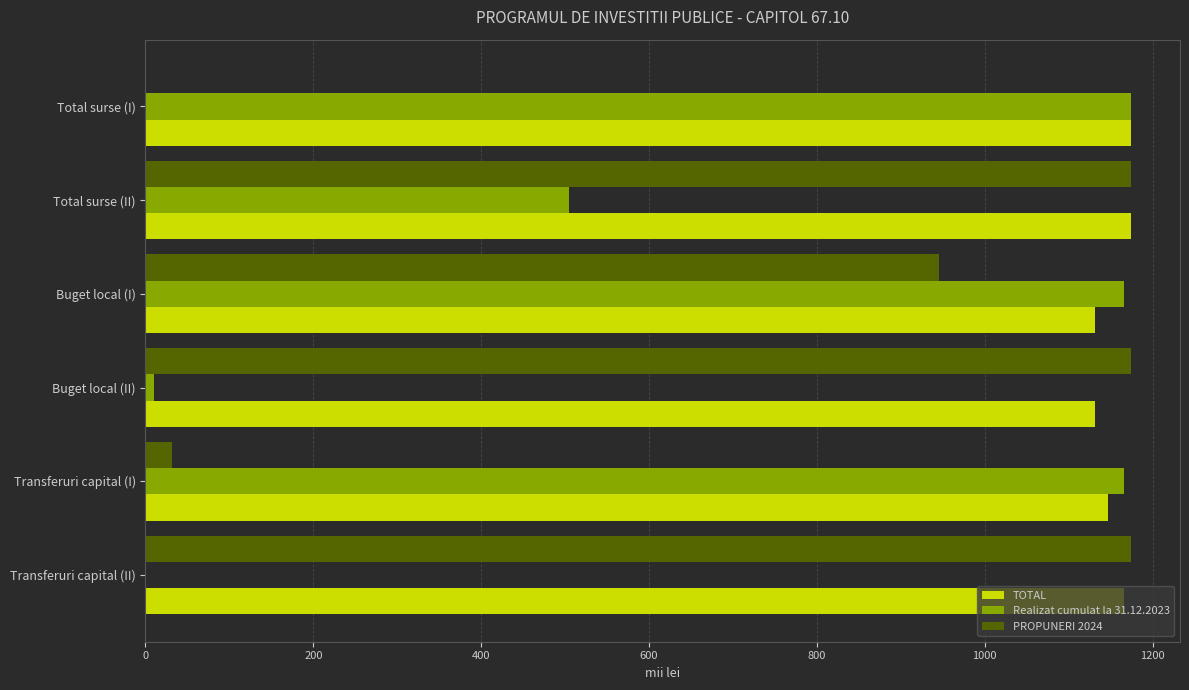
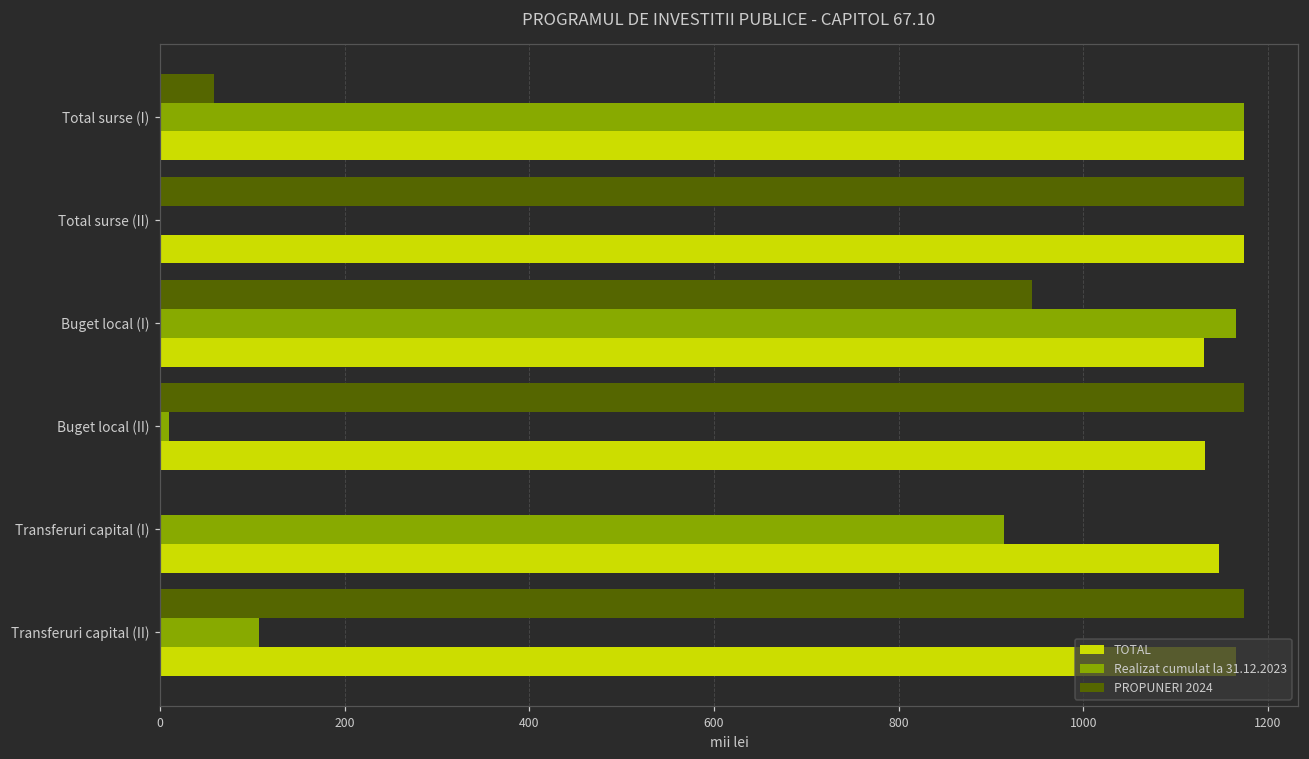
PROPUNERI 2024, Total surse (I): 0 -> 60
Realizat cumulat la 31.12.2023, Total surse (II): 510 -> 0
PROPUNERI 2024, Transferuri capital (I): 30 -> 0
Realizat cumulat la 31.12.2023, Transferuri capital (I): 1170 -> 910
Realizat cumulat la 31.12.2023, Transferuri capital (II): 0 -> 110
